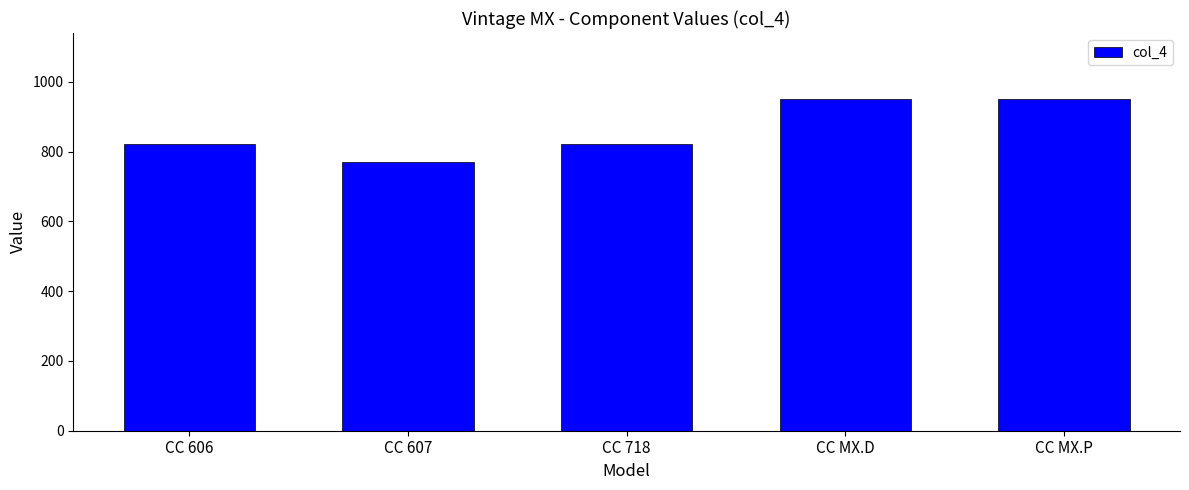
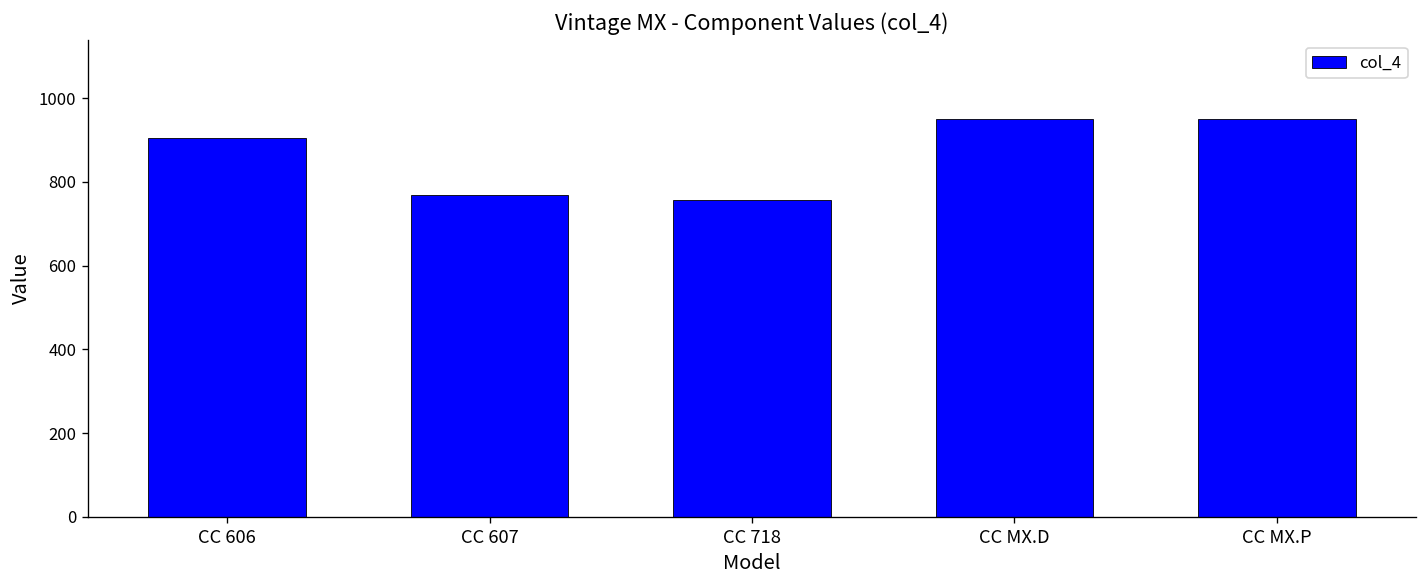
CC 606: 820 -> 910
CC 718: 820 -> 760
